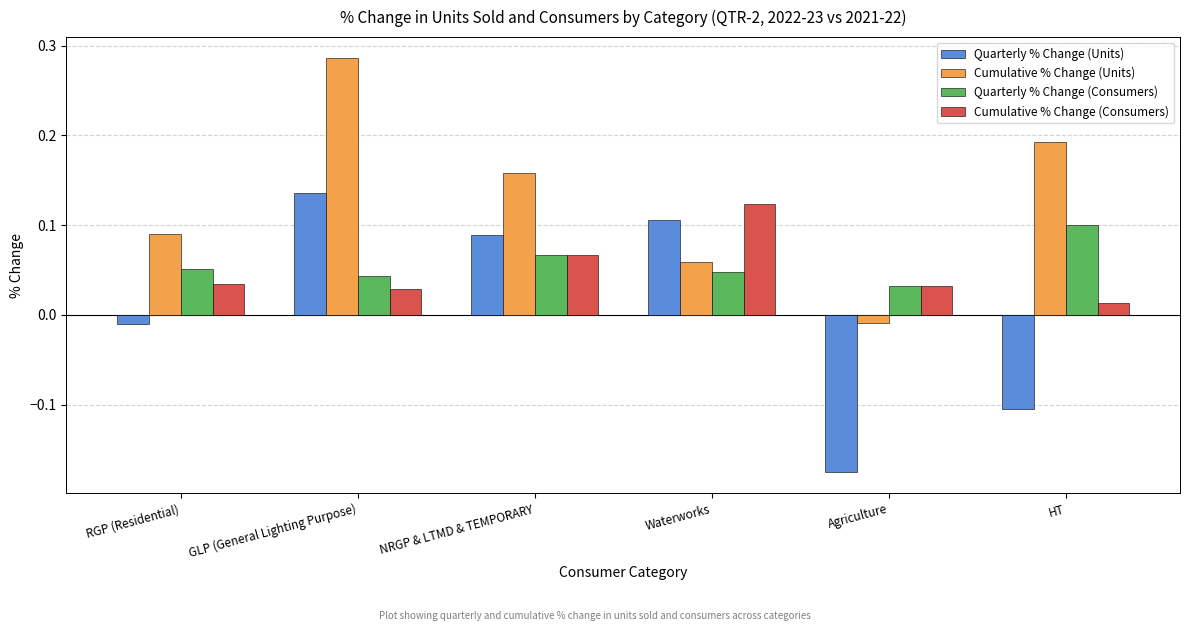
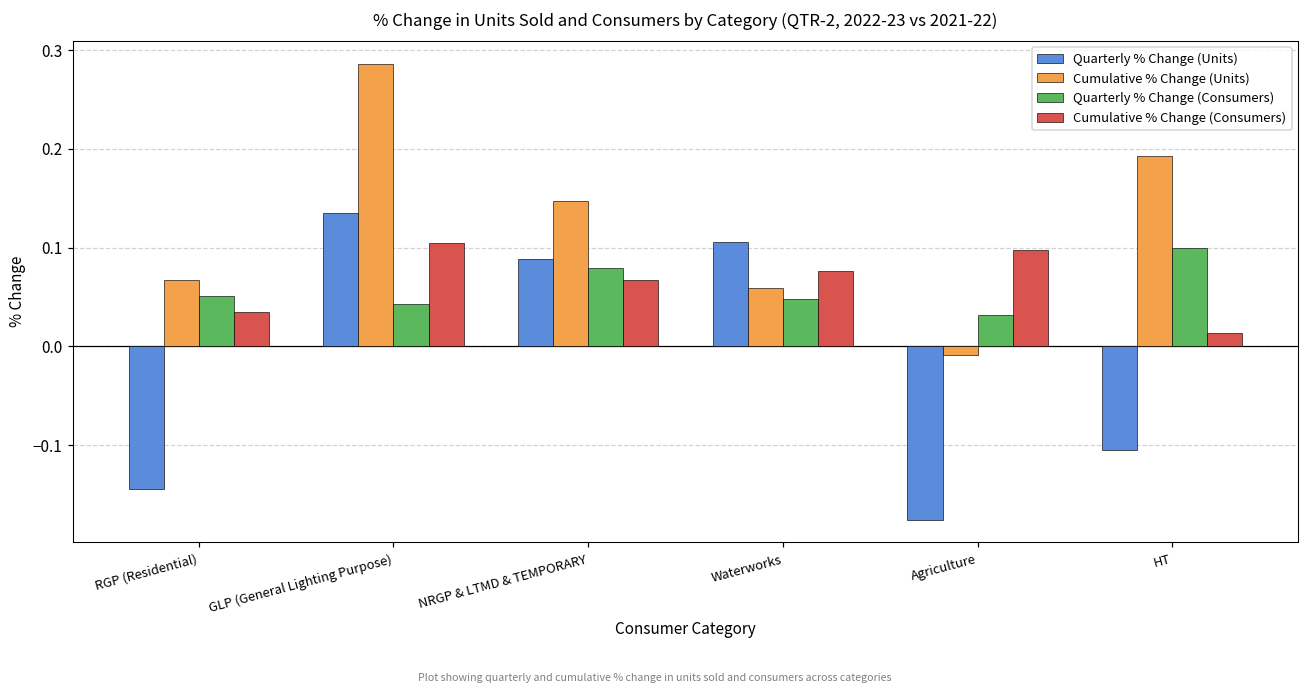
Quarterly % Change (Units), RGP (Residential): -0.01 -> -0.14
Cumulative % Change (Units), RGP (Residential): 0.09 -> 0.07
Cumulative % Change (Consumers), GLP (General Lighting Purpose): 0.03 -> 0.11
Cumulative % Change (Units), NRGP & LTMD & TEMPORARY: 0.16 -> 0.15
Quarterly % Change (Consumers), NRGP & LTMD & TEMPORARY: 0.07 -> 0.08
Cumulative % Change (Consumers), Waterworks: 0.12 -> 0.08
Cumulative % Change (Consumers), Agriculture: 0.03 -> 0.10
